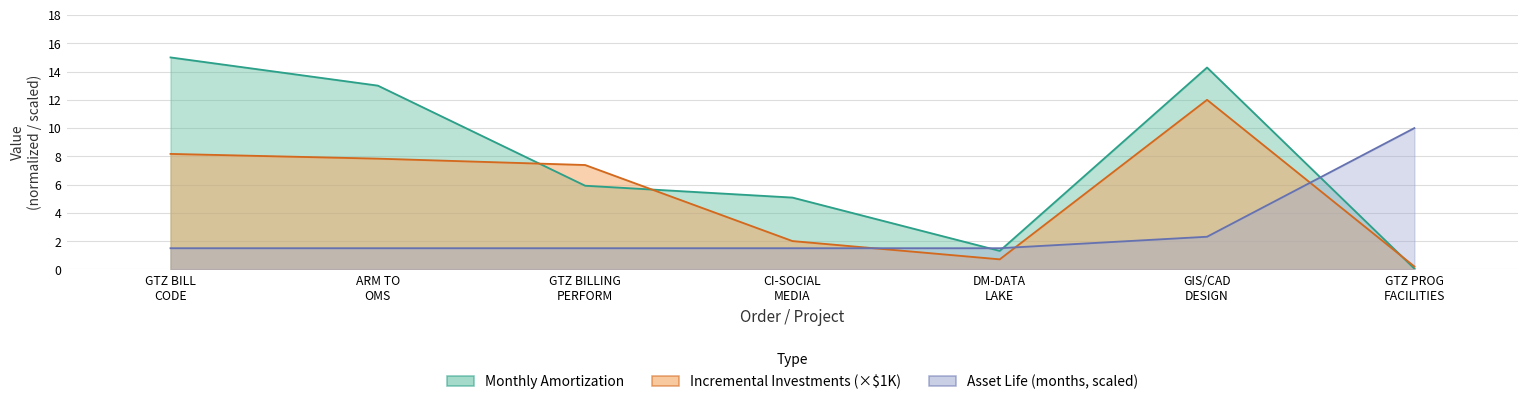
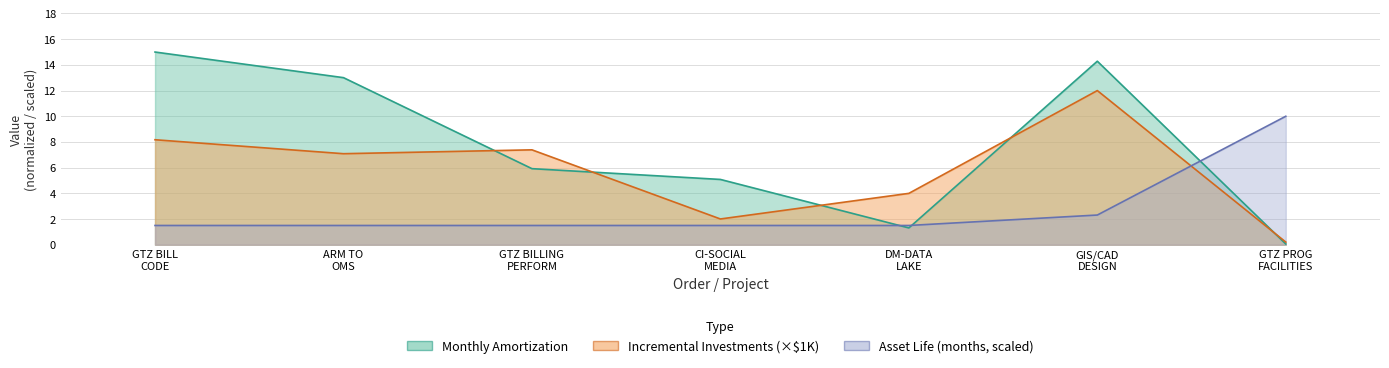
Incremental Investments (×$1K), ARM TO OMS: 7.8 -> 7.1
Incremental Investments (×$1K), DM-DATA LAKE: 0.7 -> 4.0
